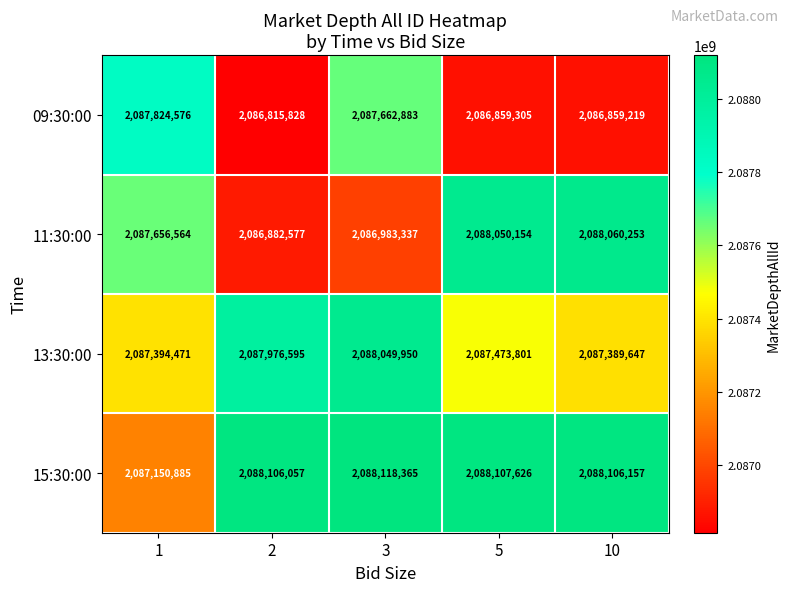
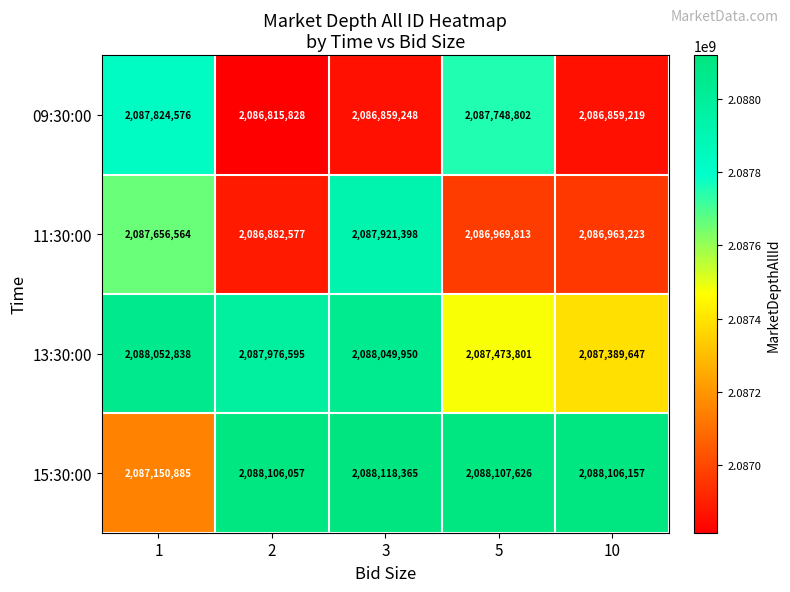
09:30:00, 3: 2,087,662,883 -> 2,086,859,248
09:30:00, 5: 2,086,859,305 -> 2,087,748,802
11:30:00, 3: 2,086,983,337 -> 2,087,921,398
11:30:00, 5: 2,088,050,154 -> 2,086,969,813
11:30:00, 10: 2,088,060,253 -> 2,086,963,223
13:30:00, 1: 2,087,394,471 -> 2,088,052,838
